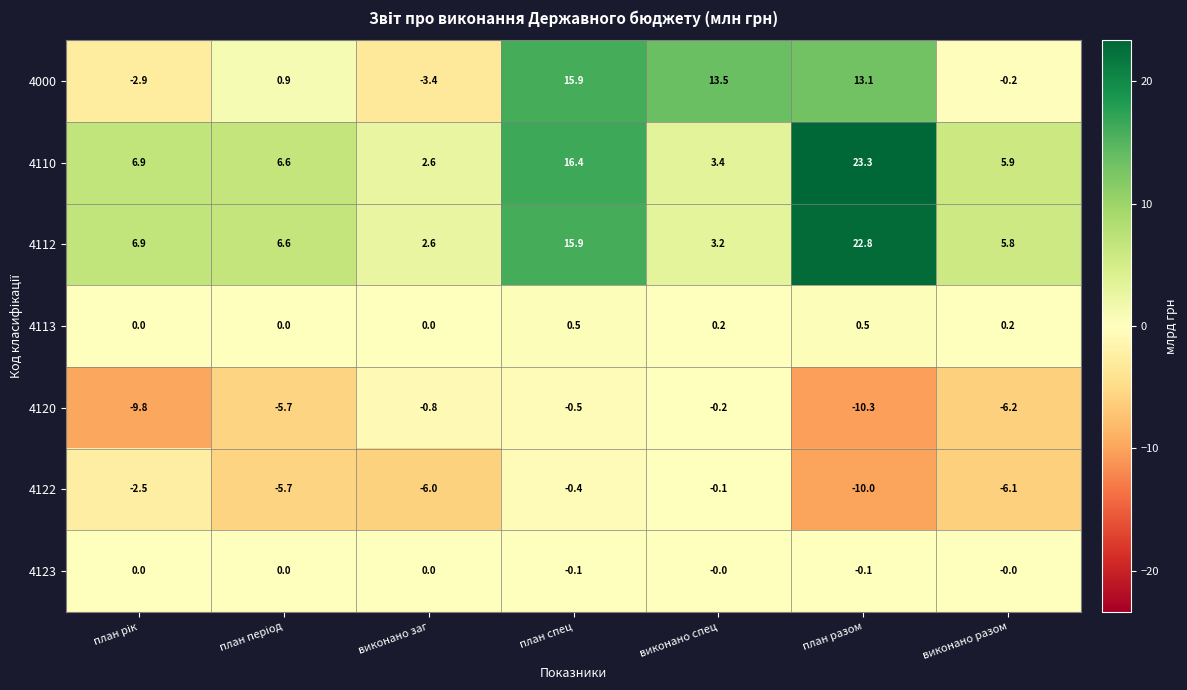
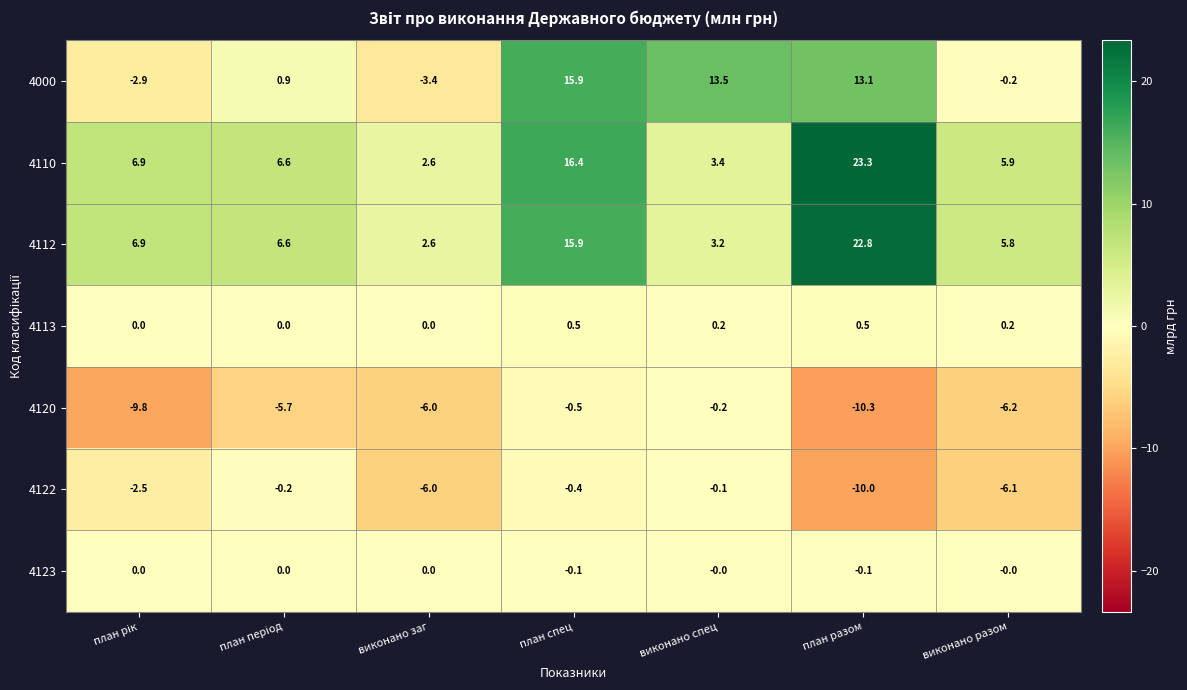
4120, виконано заг: -0.8 -> -6.0
4122, план період: -5.7 -> -0.2
